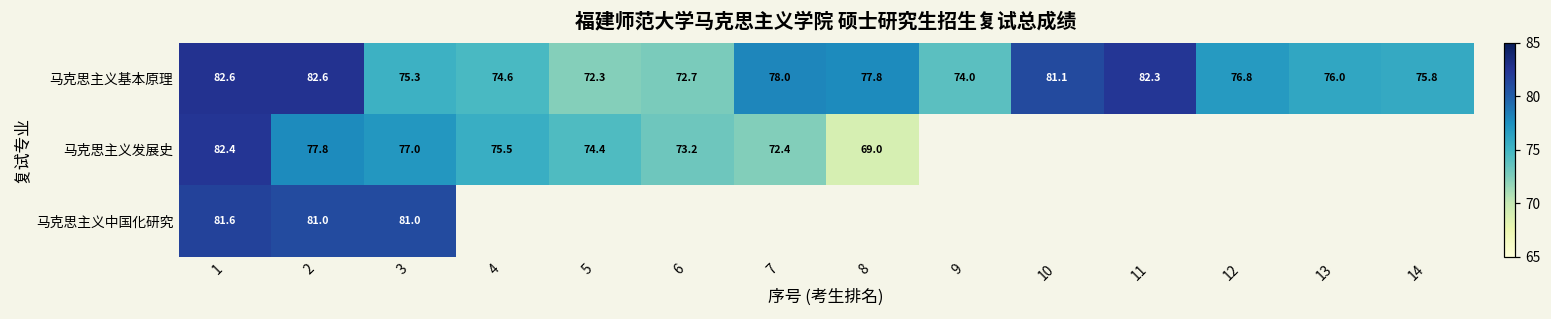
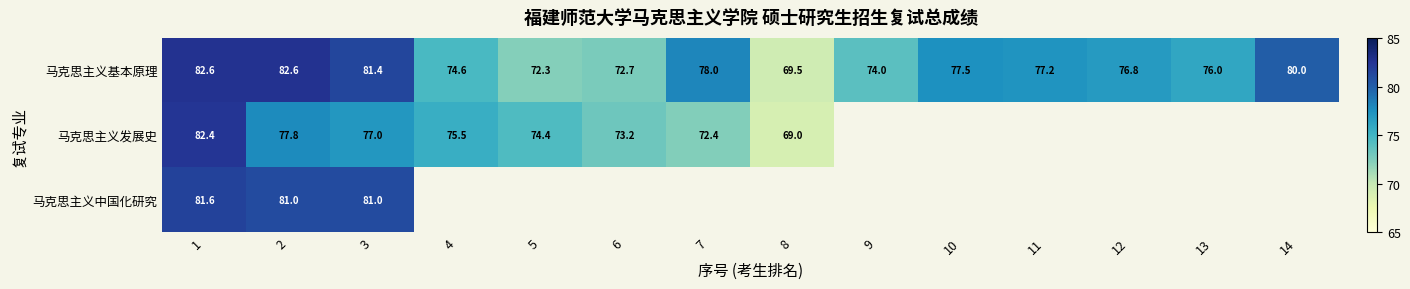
马克思主义基本原理, 3: 75.3 -> 81.4
马克思主义基本原理, 8: 77.8 -> 69.5
马克思主义基本原理, 10: 81.1 -> 77.5
马克思主义基本原理, 11: 82.3 -> 77.2
马克思主义基本原理, 14: 75.8 -> 80.0
